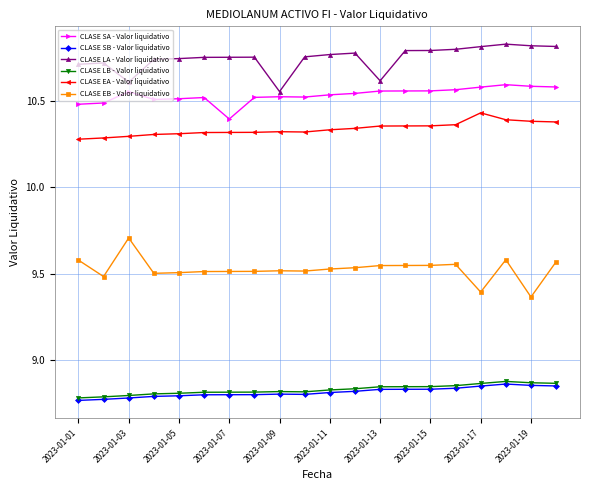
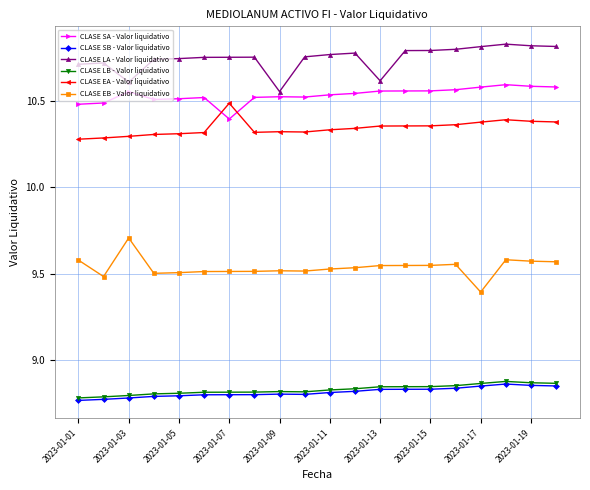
CLASE EA - Valor liquidativo, 2023-01-07: 10.32 -> 10.49
CLASE EA - Valor liquidativo, 2023-01-17: 10.43 -> 10.38
CLASE EB - Valor liquidativo, 2023-01-19: 9.37 -> 9.57
